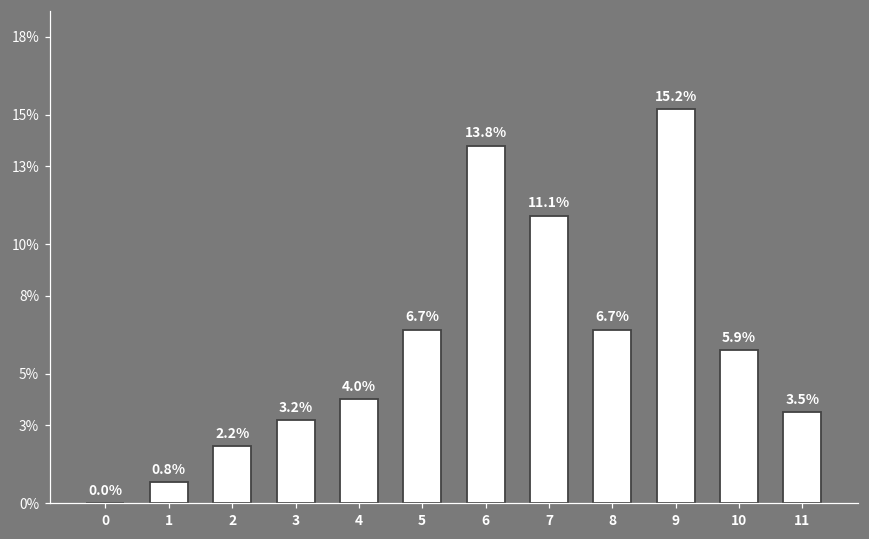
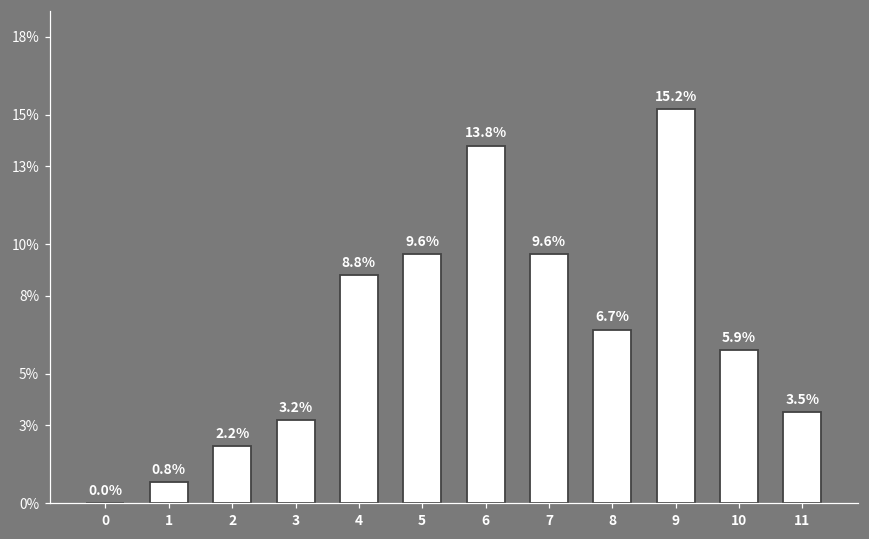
4: 4.0% -> 8.8%
5: 6.7% -> 9.6%
7: 11.1% -> 9.6%
